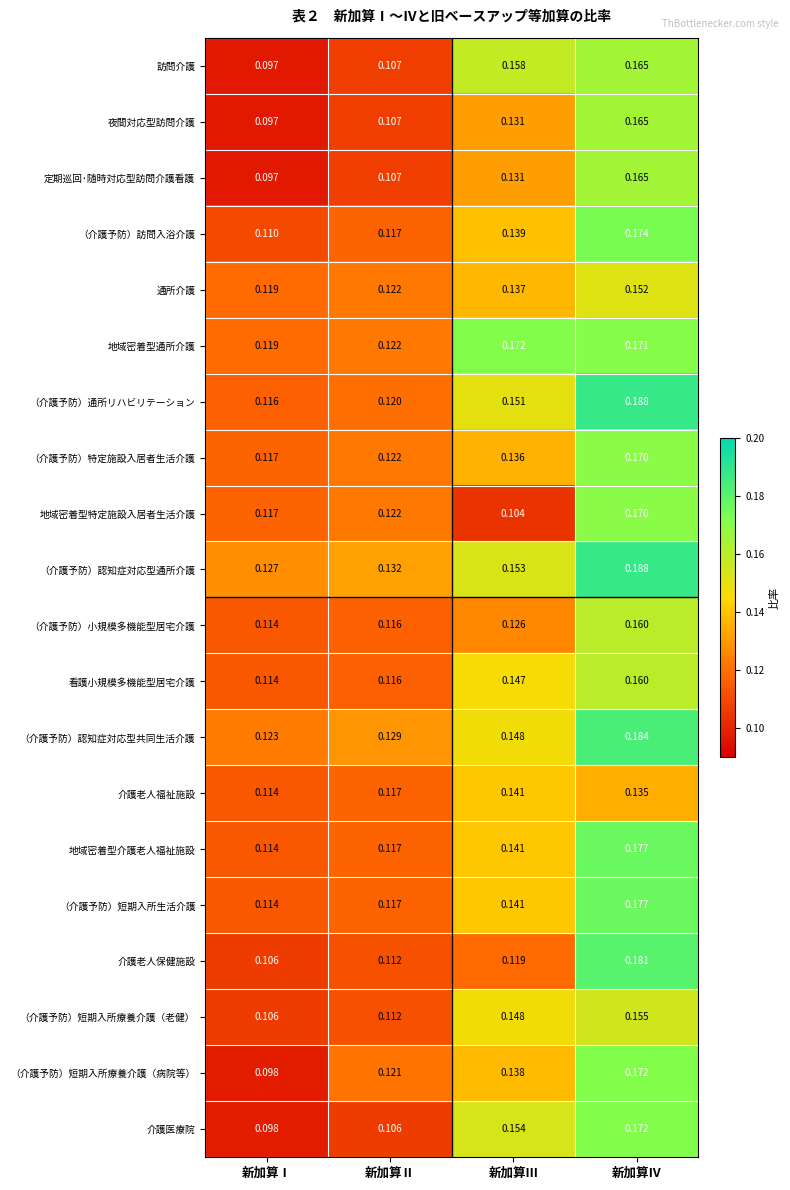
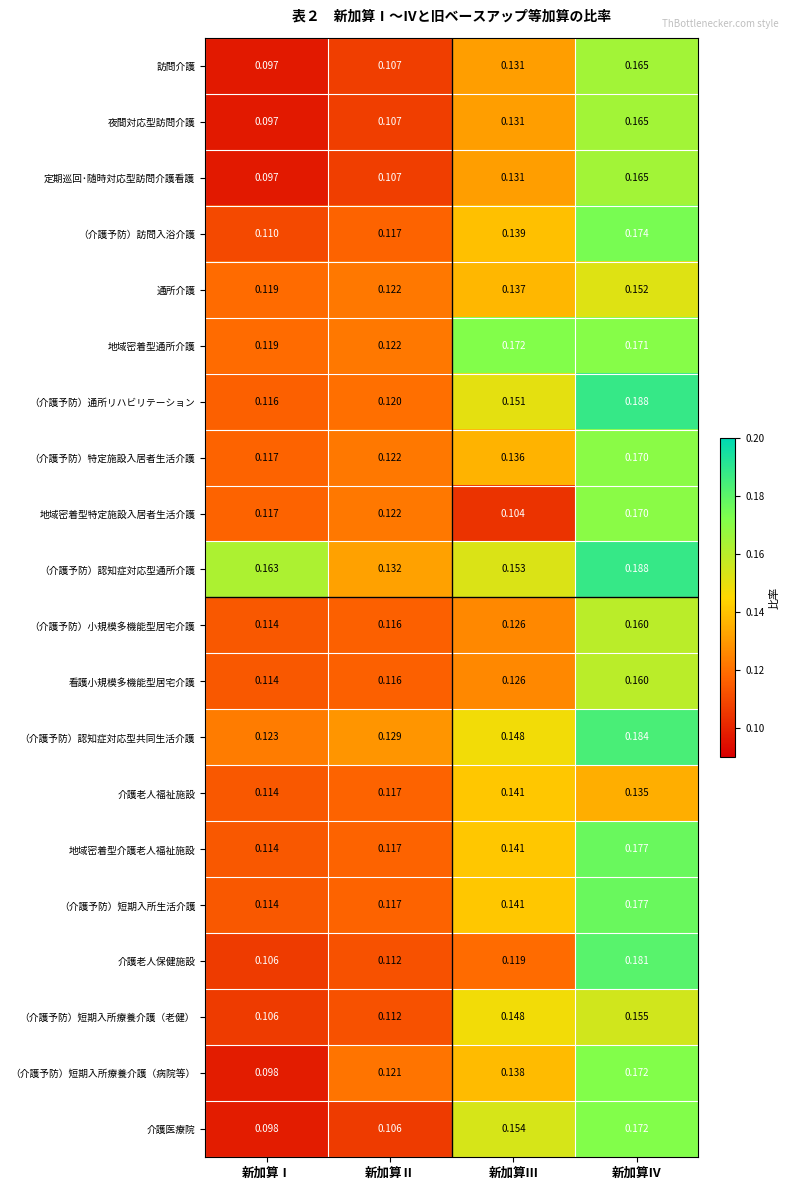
訪問介護, 新加算Ⅲ: 0.158 -> 0.131
（介護予防）認知症対応型通所介護, 新加算Ⅰ: 0.127 -> 0.163
看護小規模多機能型居宅介護, 新加算Ⅲ: 0.147 -> 0.126
